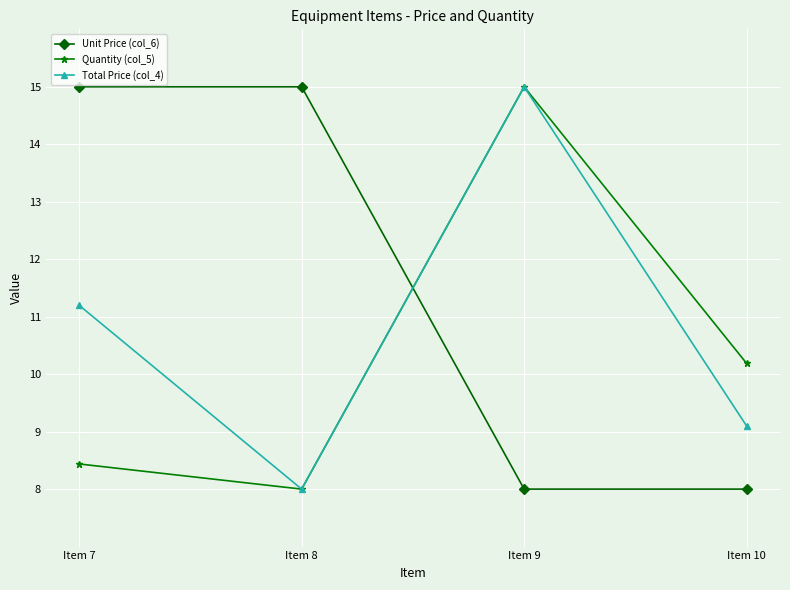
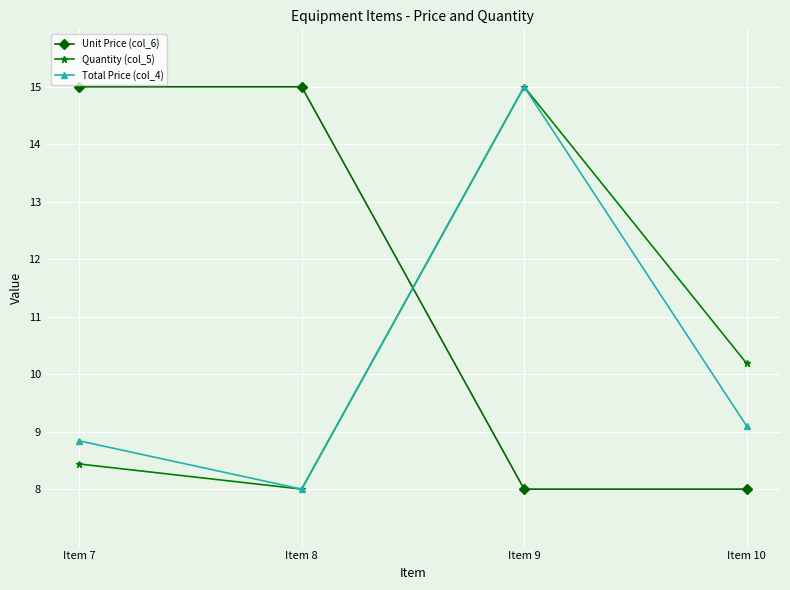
Total Price (col_4), Item 7: 11.2 -> 8.8
